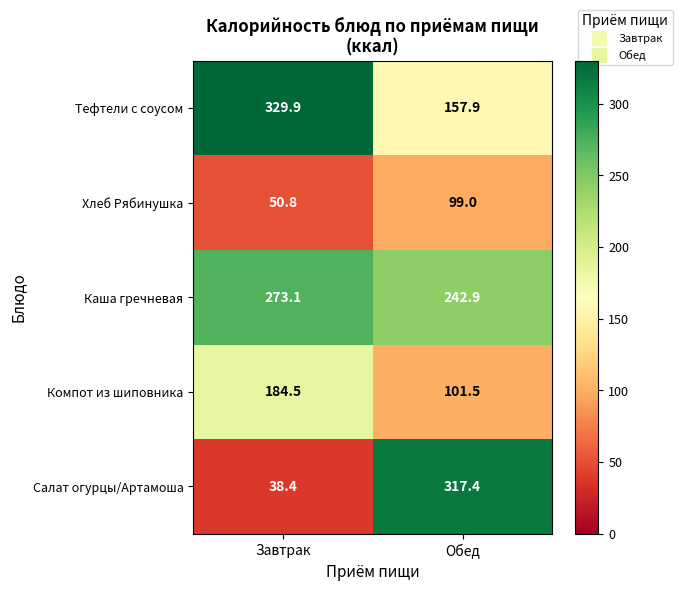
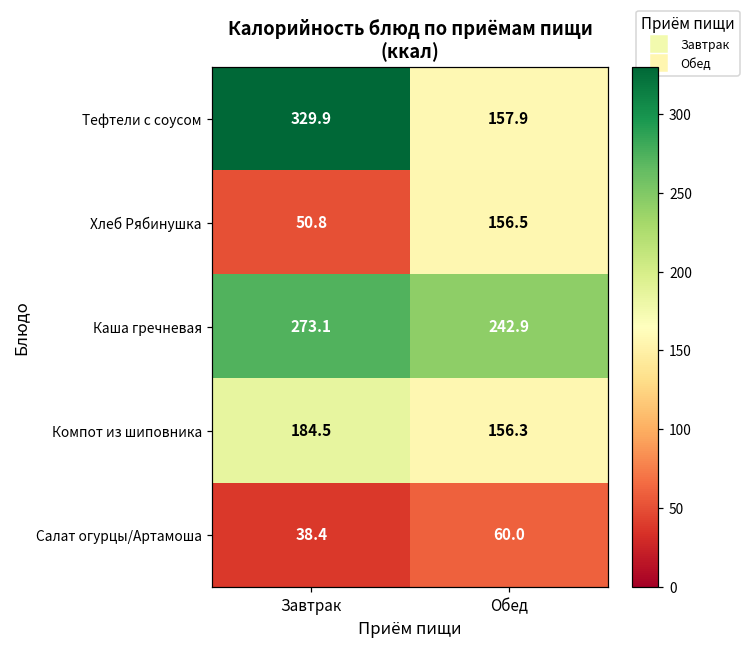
Хлеб Рябинушка, Обед: 99.0 -> 156.5
Компот из шиповника, Обед: 101.5 -> 156.3
Салат огурцы/Артамоша, Обед: 317.4 -> 60.0
